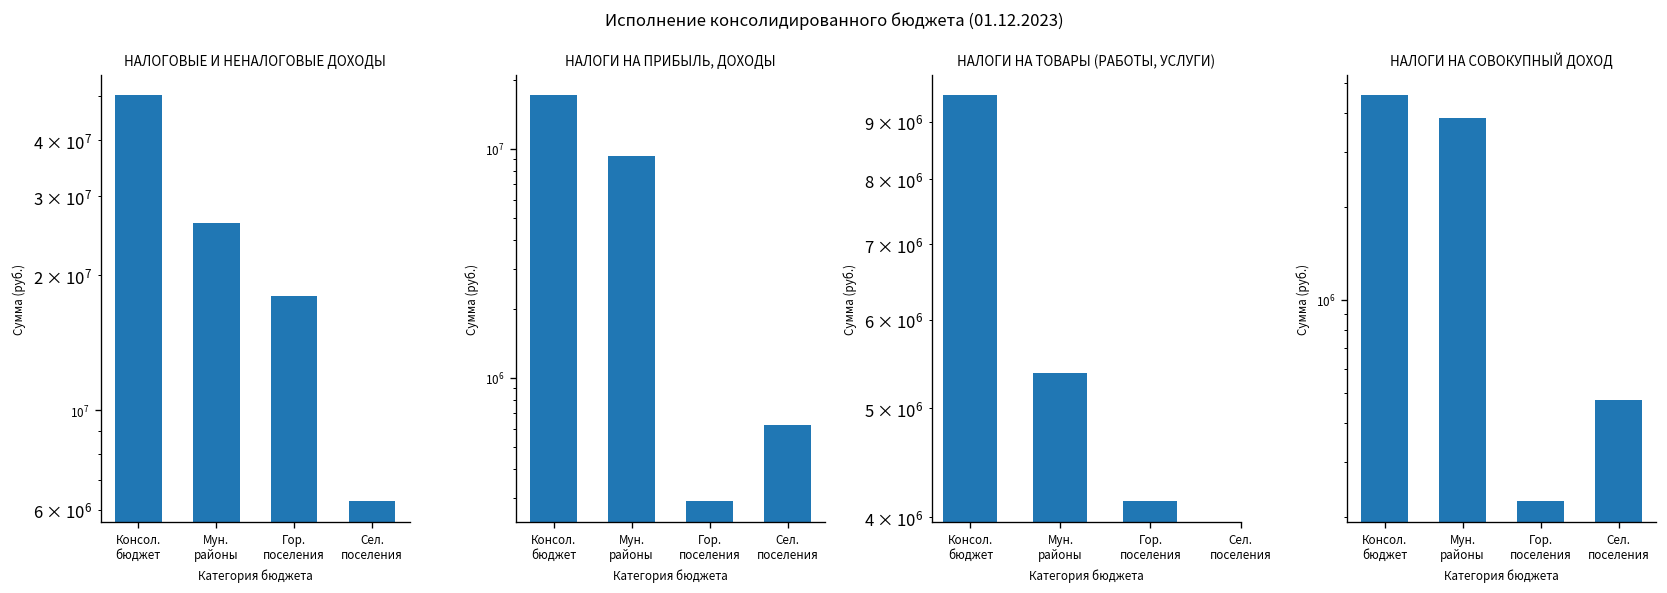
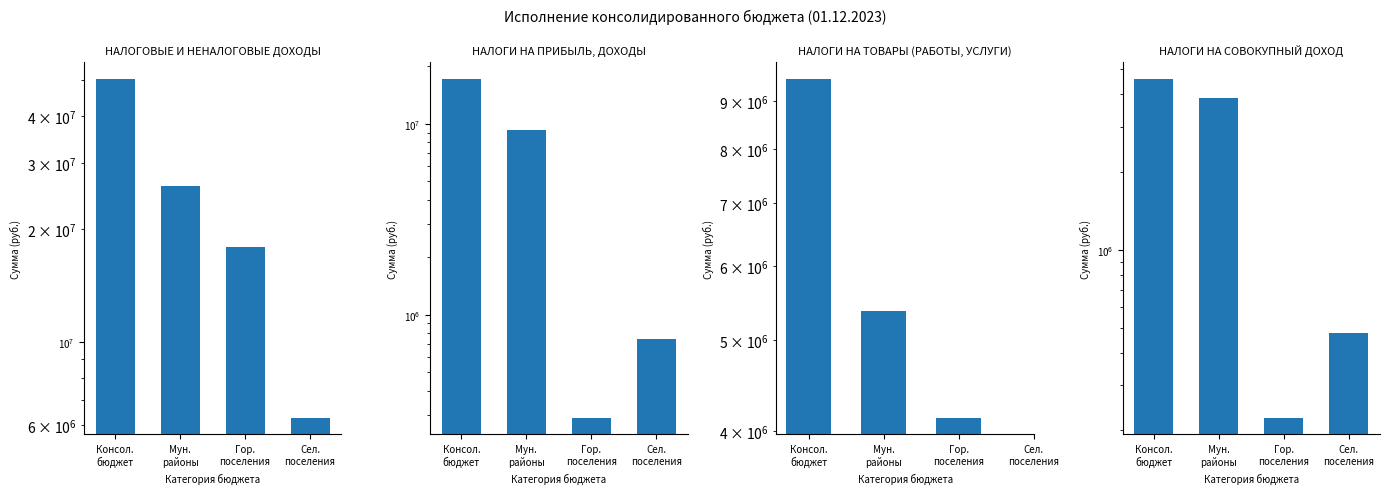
НАЛОГИ НА ПРИБЫЛЬ, ДОХОДЫ, Сел. поселения: 620000 -> 750000
